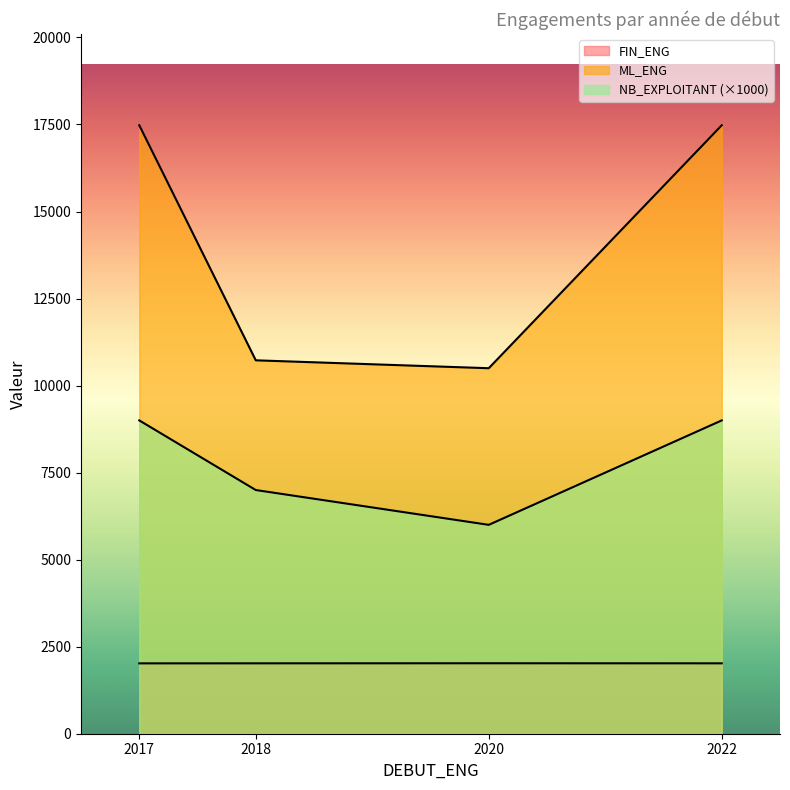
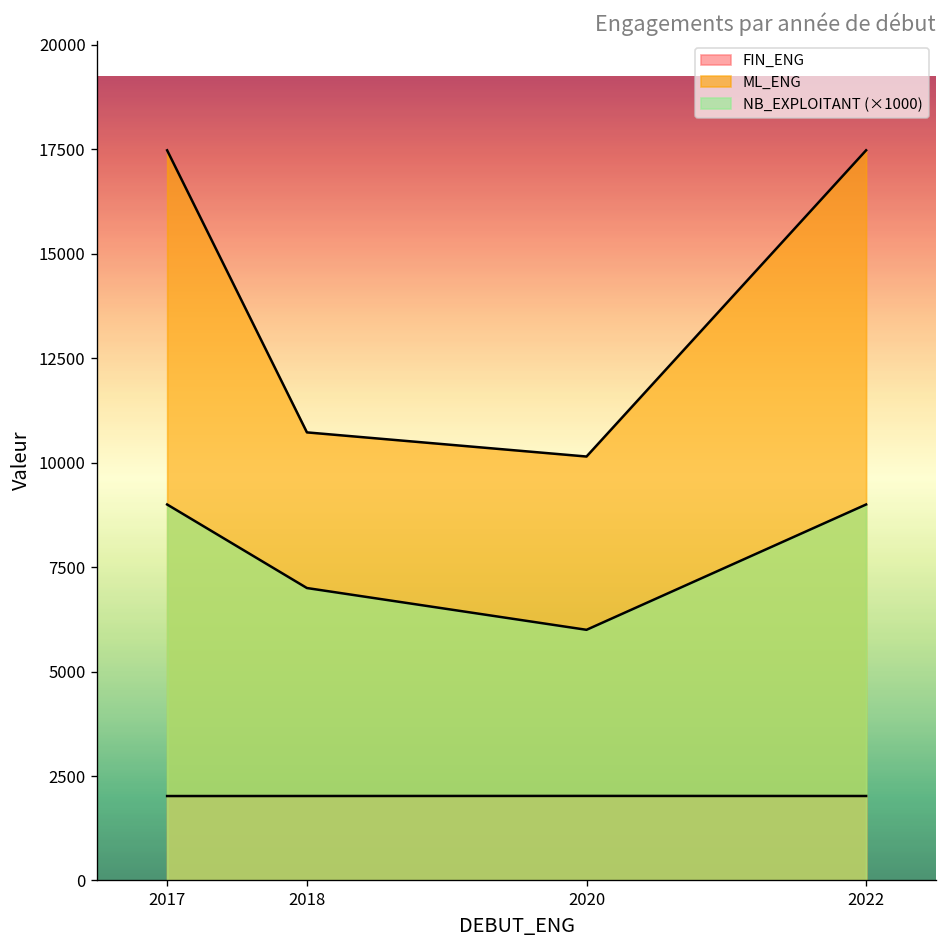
ML_ENG, 2020: 10500 -> 10100
